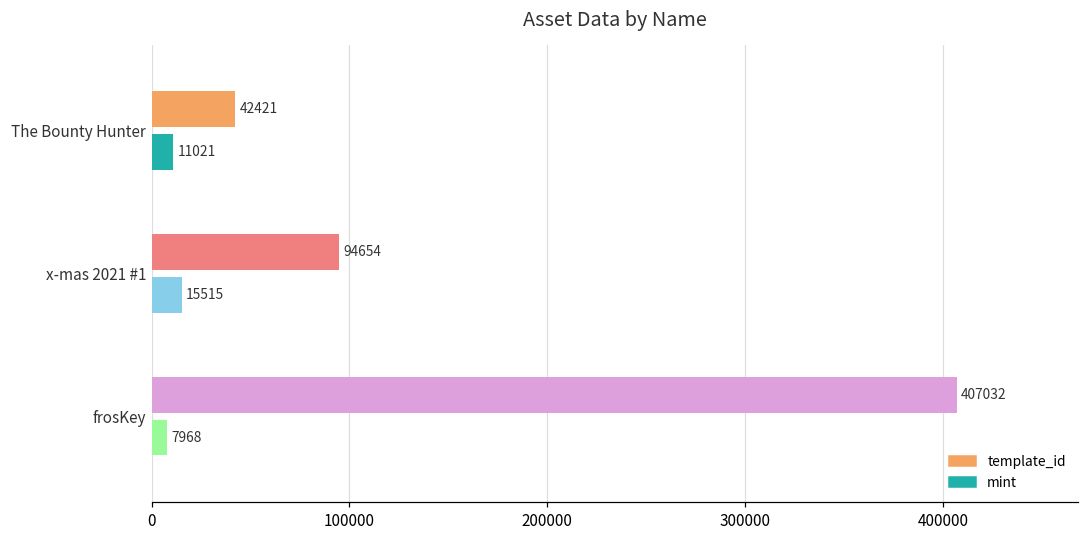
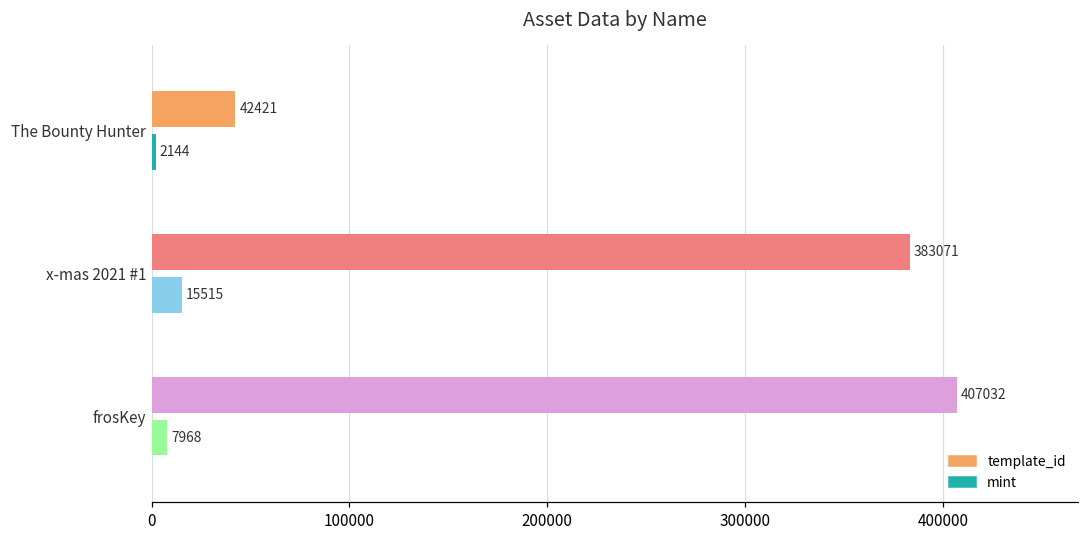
mint, The Bounty Hunter: 11021 -> 2144
template_id, x-mas 2021 #1: 94654 -> 383071
